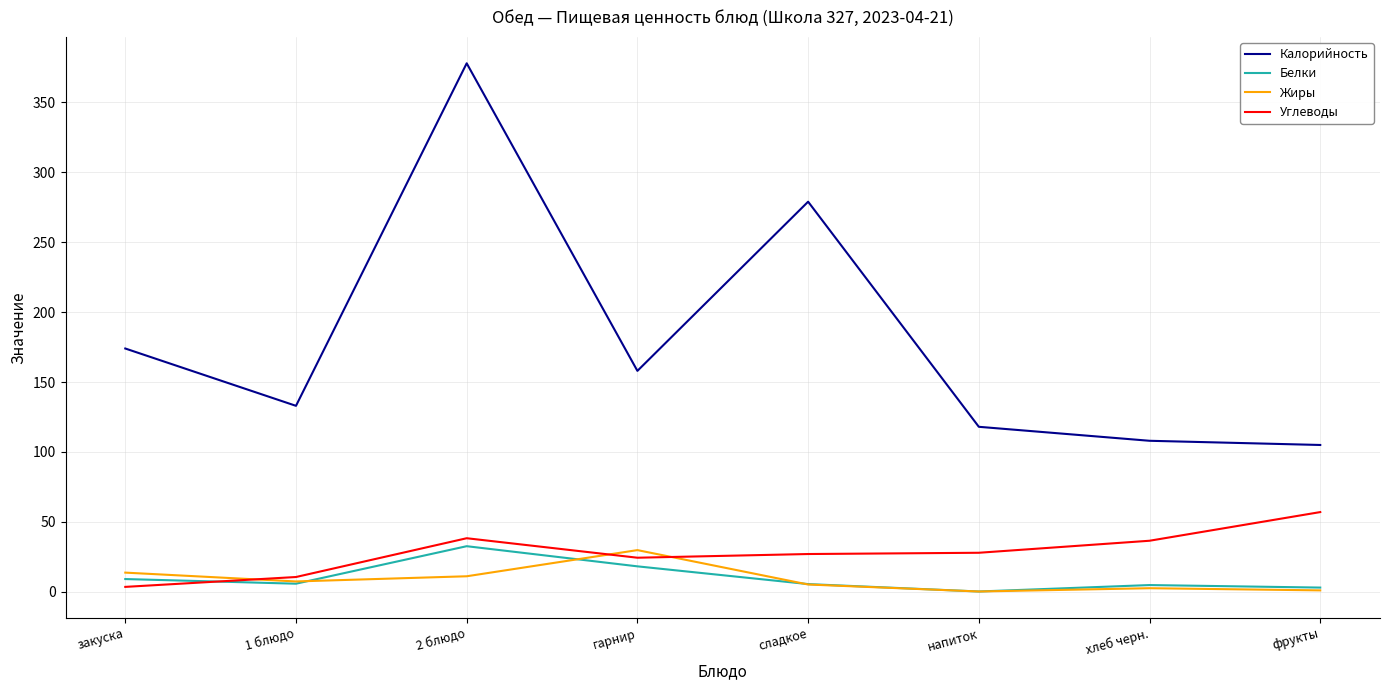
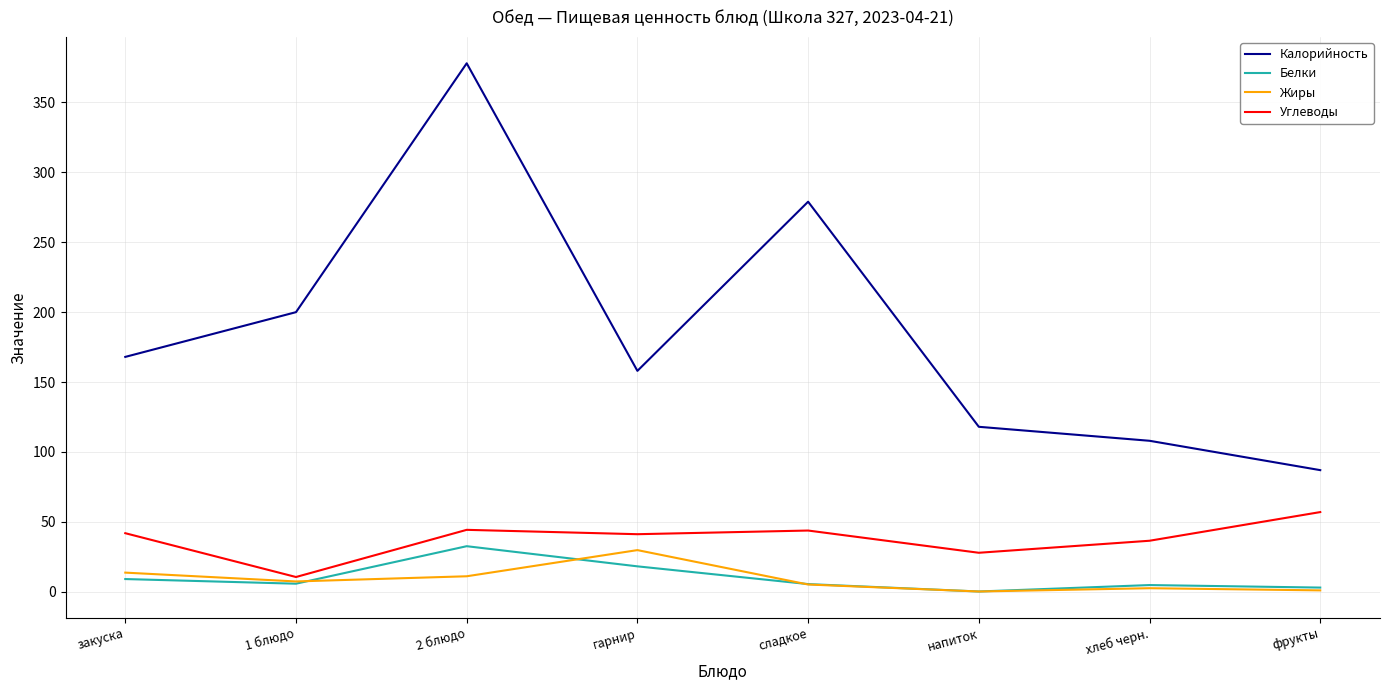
Калорийность, закуска: 174 -> 168
Углеводы, закуска: 4 -> 42
Калорийность, 1 блюдо: 133 -> 200
Углеводы, 2 блюдо: 38 -> 44
Углеводы, гарнир: 24 -> 41
Углеводы, сладкое: 27 -> 44
Калорийность, фрукты: 105 -> 87
